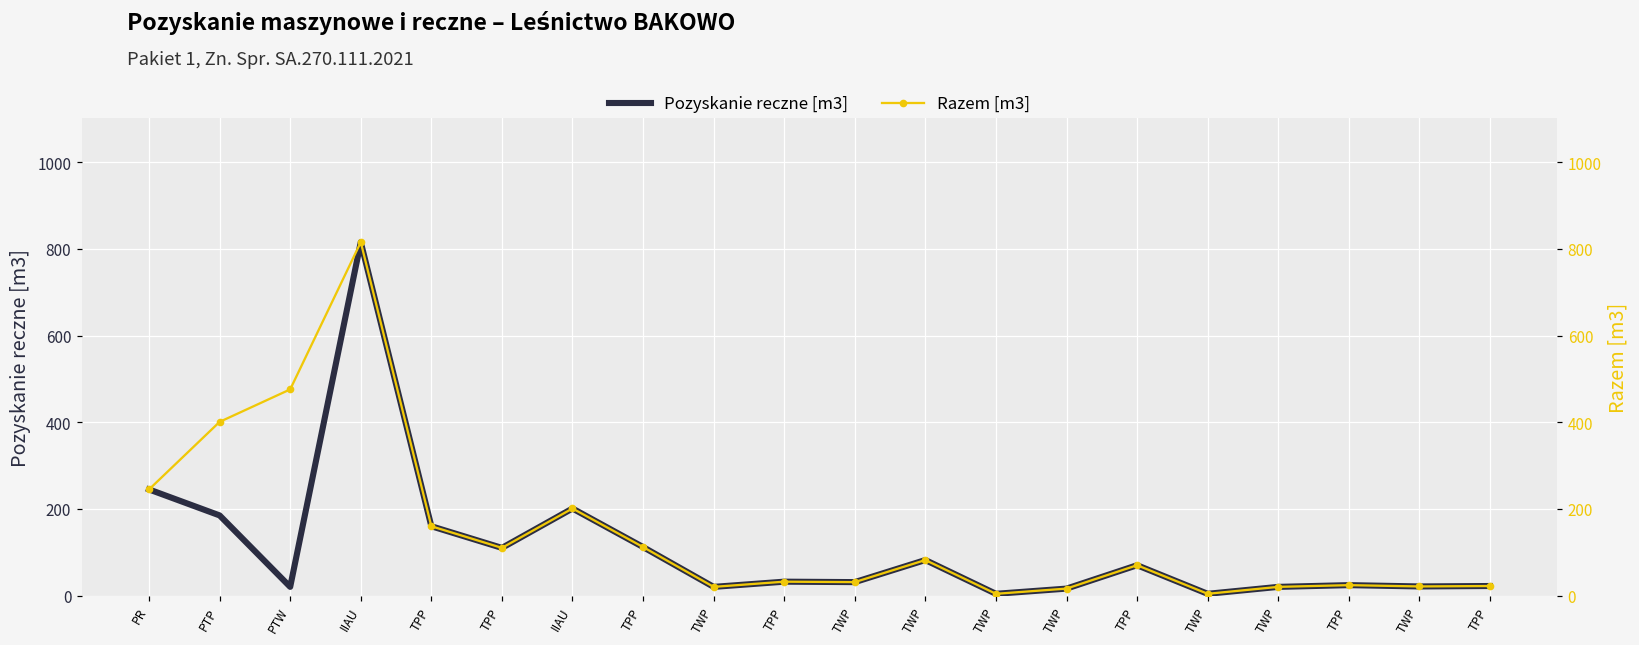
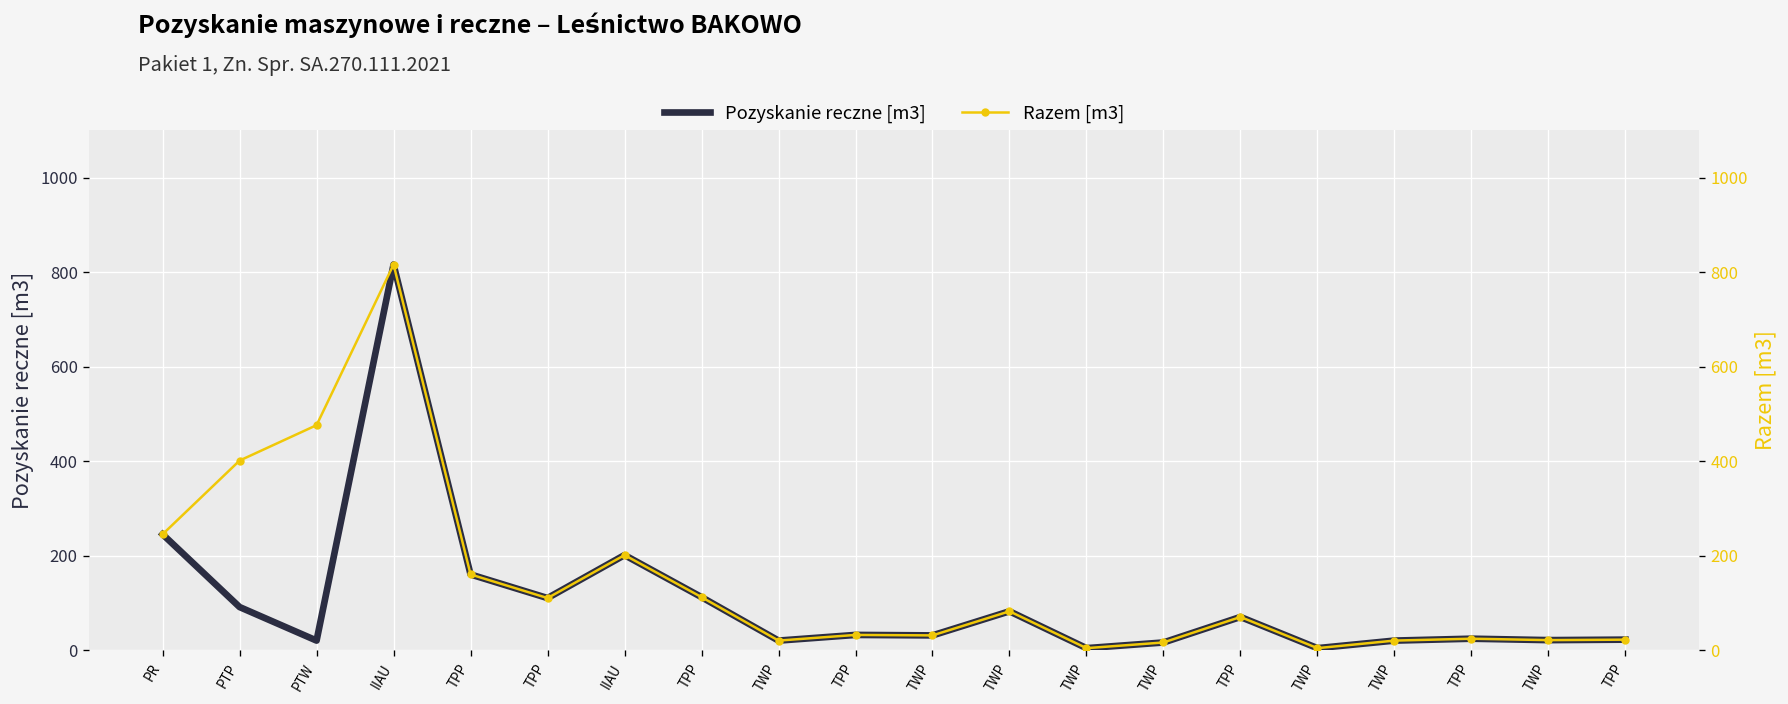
Pozyskanie reczne [m3], PTP: 190 -> 90
